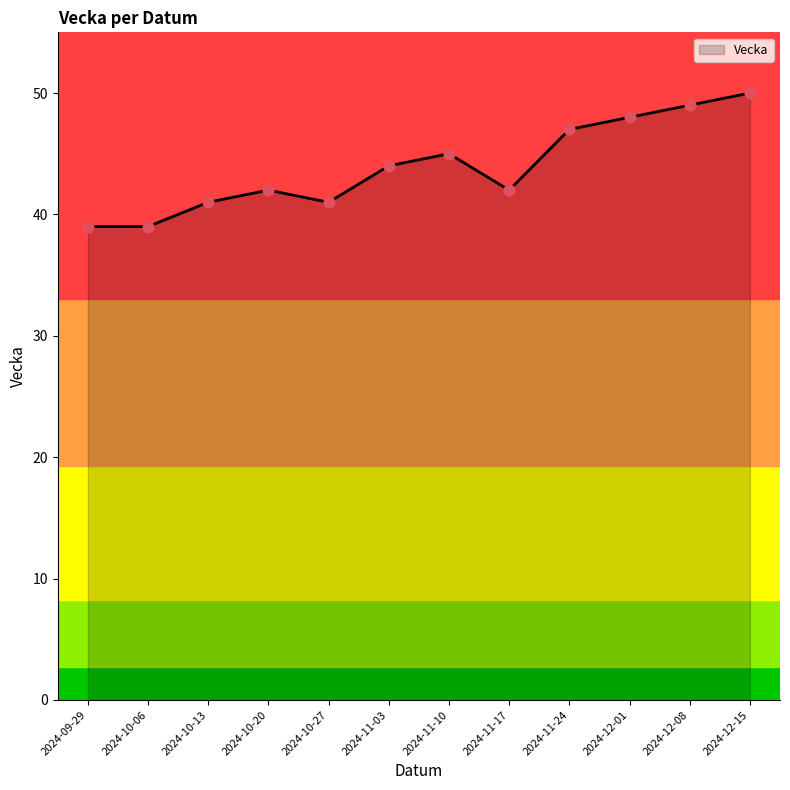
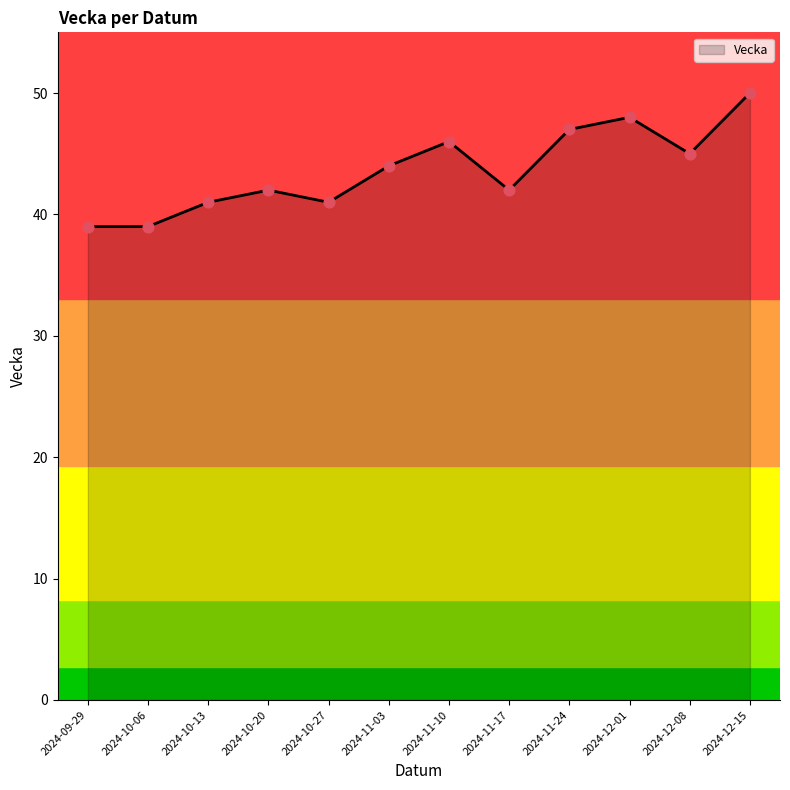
2024-11-10: 45 -> 46
2024-12-08: 49 -> 45
